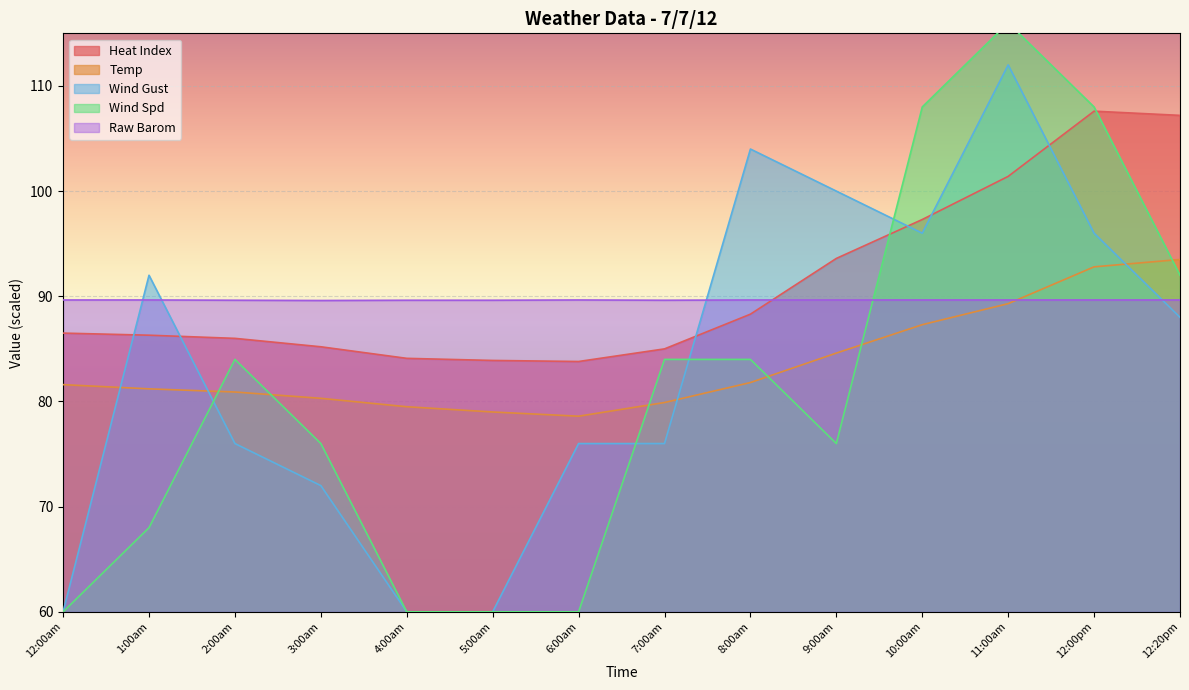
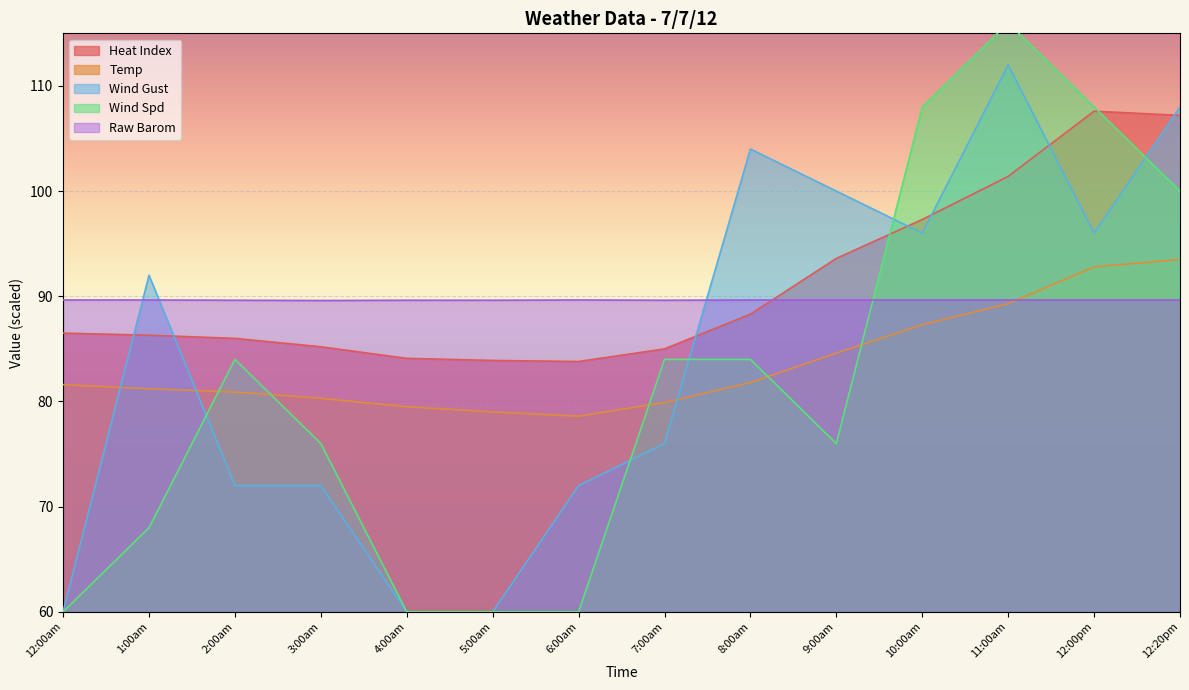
Wind Gust, 2:00am: 76.0 -> 72.0
Wind Gust, 6:00am: 76.0 -> 72.0
Wind Gust, 12:20pm: 88.0 -> 108.0
Wind Spd, 12:20pm: 92.0 -> 100.0
